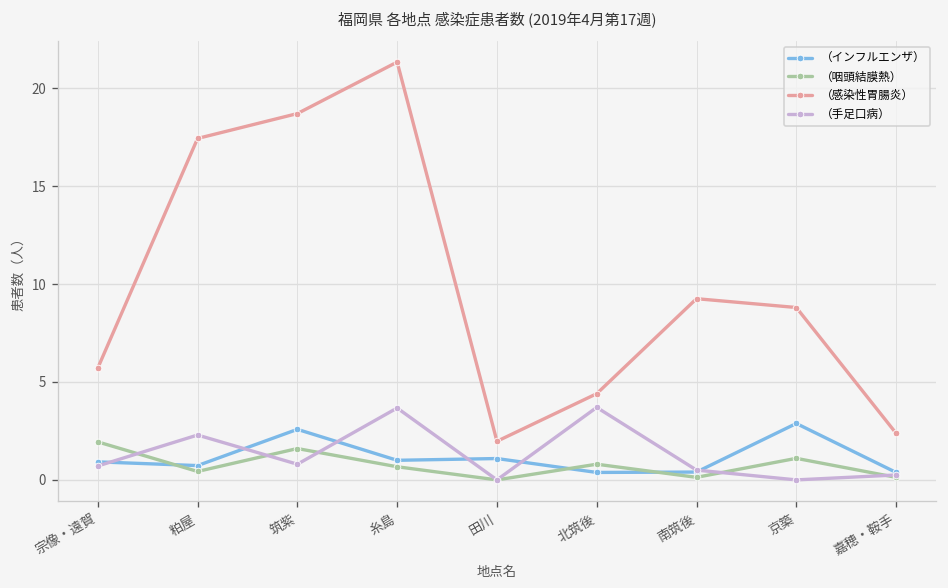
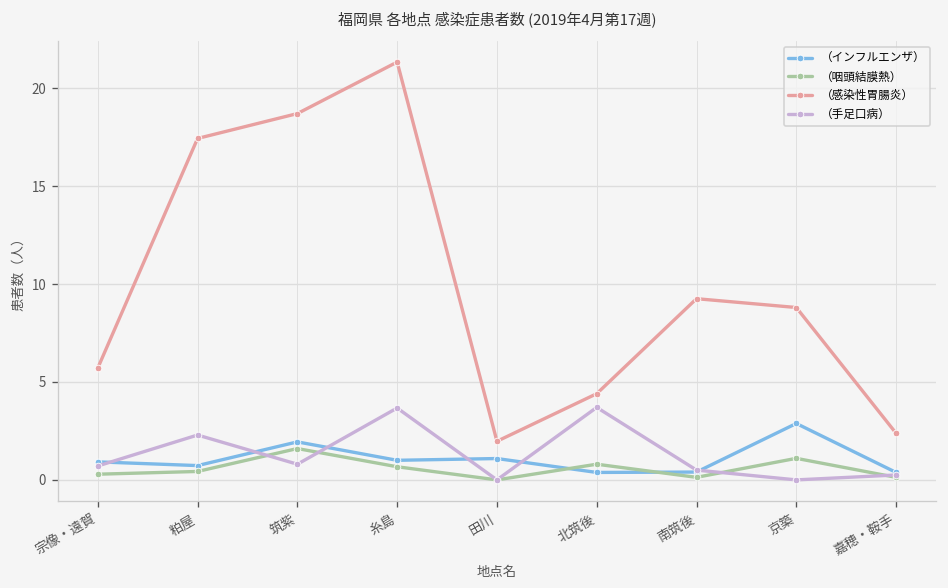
（咽頭結膜熱）, 宗像・遠賀: 1.9 -> 0.3
（インフルエンザ）, 筑紫: 2.6 -> 1.9
